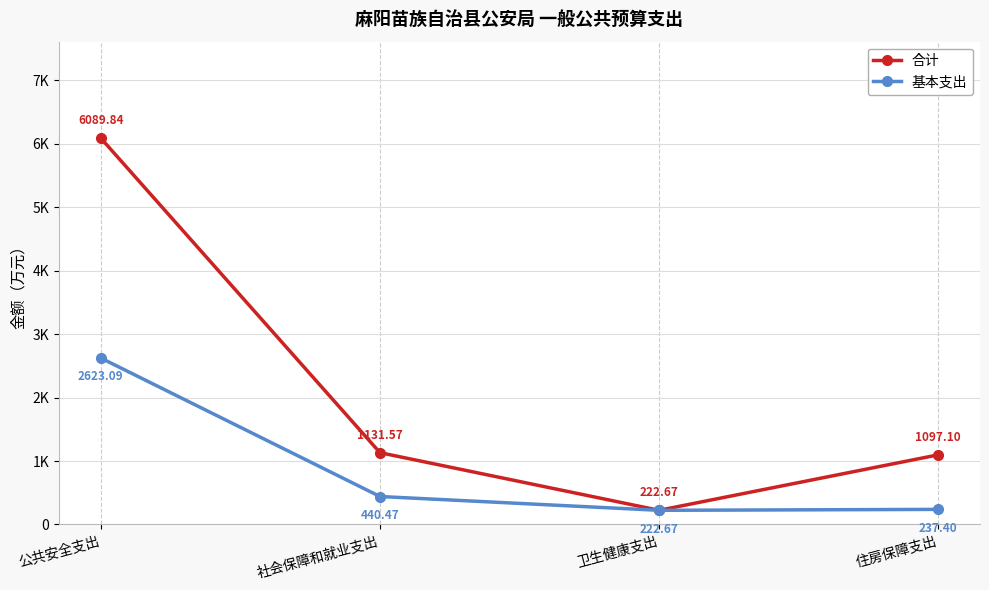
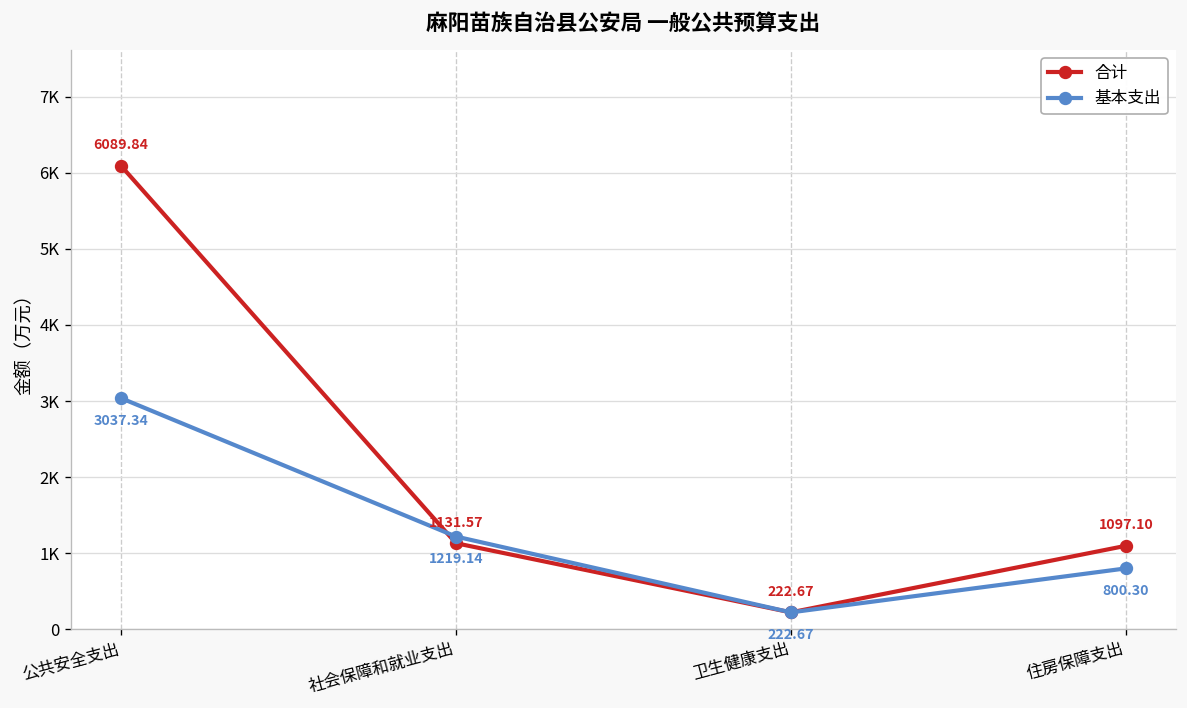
基本支出, 公共安全支出: 2623.09 -> 3037.34
基本支出, 社会保障和就业支出: 440.47 -> 1219.14
基本支出, 住房保障支出: 237.40 -> 800.30
